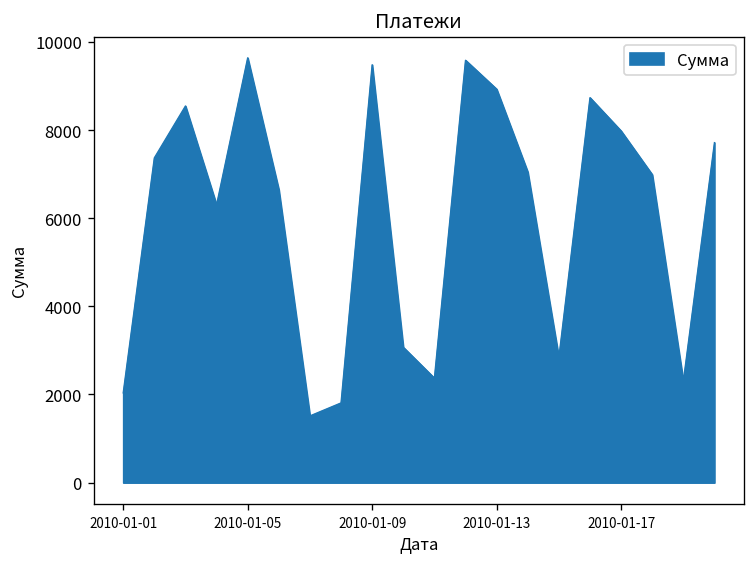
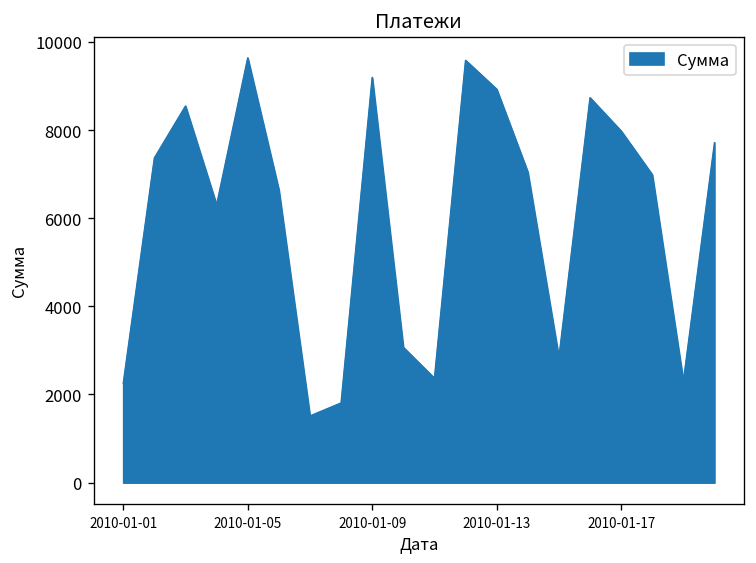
2010-01-01: 2000 -> 2300
2010-01-09: 9500 -> 9200
